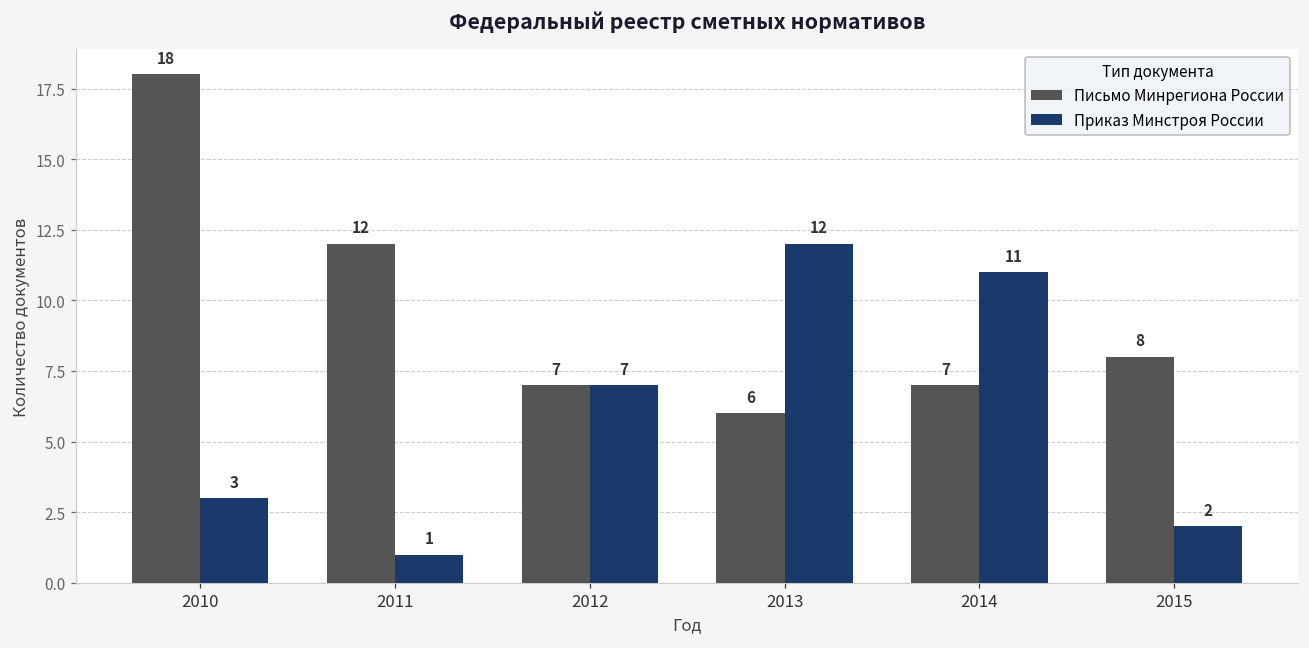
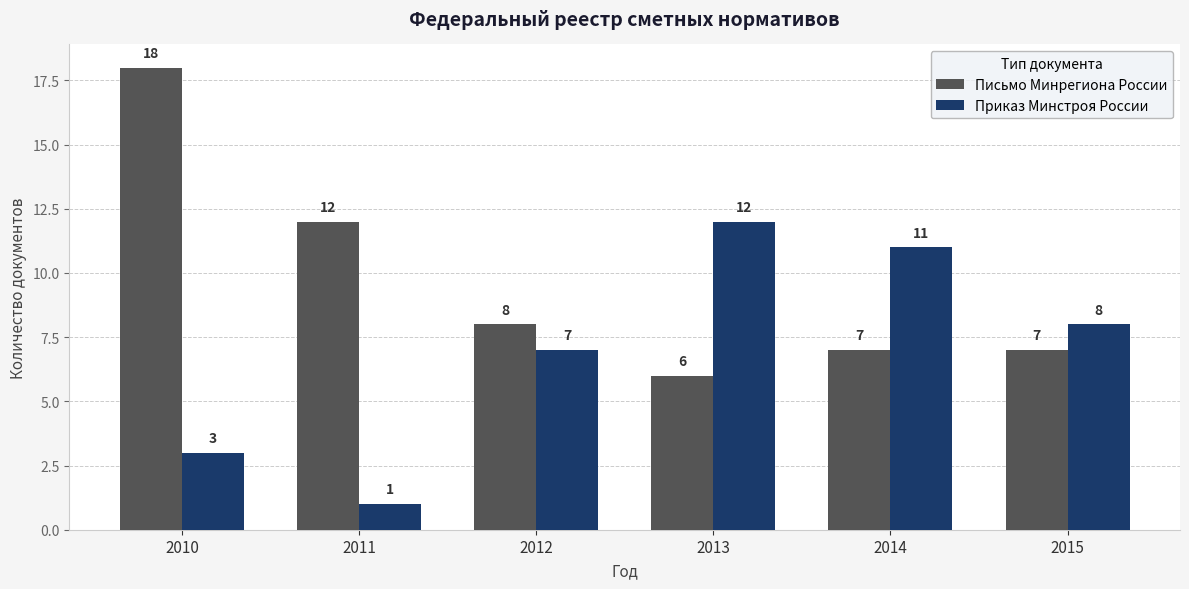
Письмо Минрегиона России, 2012: 7 -> 8
Письмо Минрегиона России, 2015: 8 -> 7
Приказ Минстроя России, 2015: 2 -> 8
